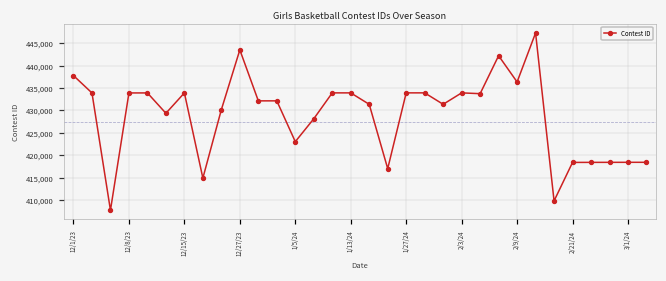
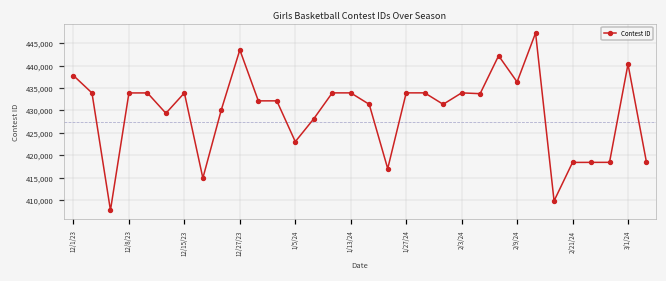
3/1/24: 418,000 -> 440,000
